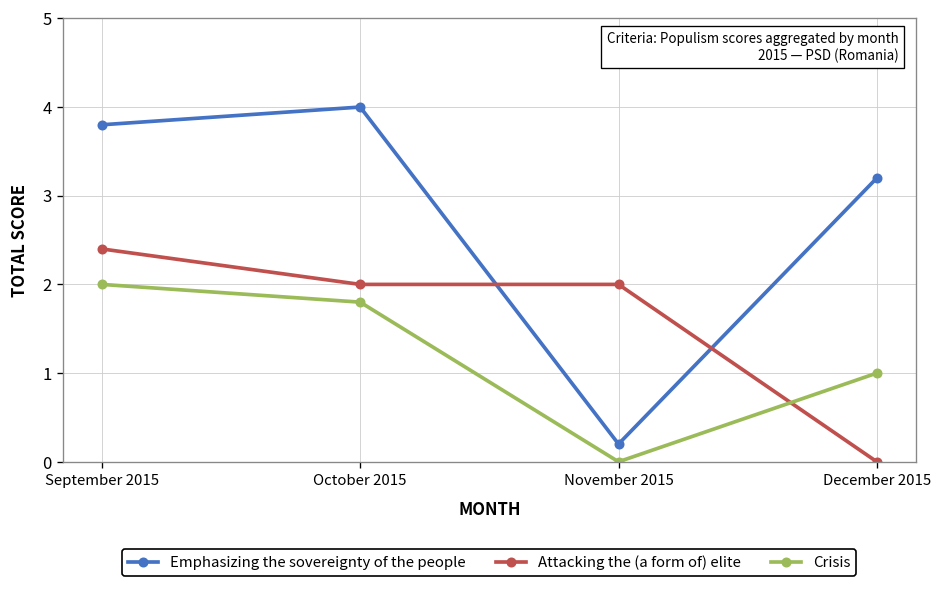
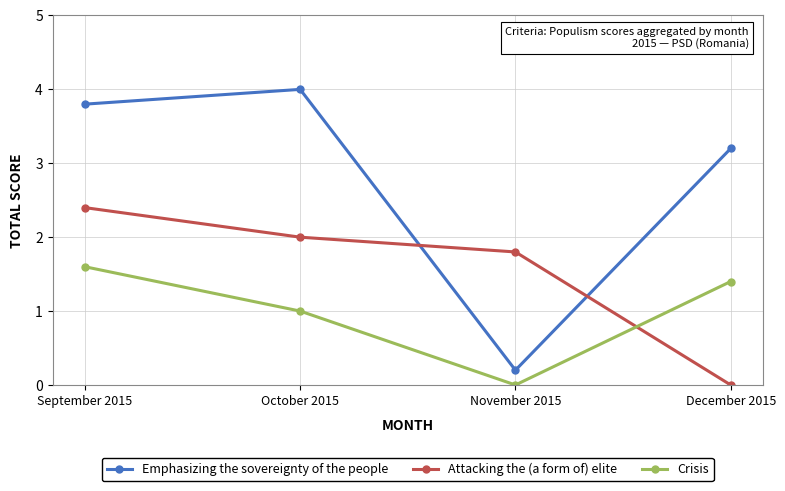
Crisis, September 2015: 2.0 -> 1.6
Crisis, October 2015: 1.8 -> 1.0
Attacking the (a form of) elite, November 2015: 2.0 -> 1.8
Crisis, December 2015: 1.0 -> 1.4
